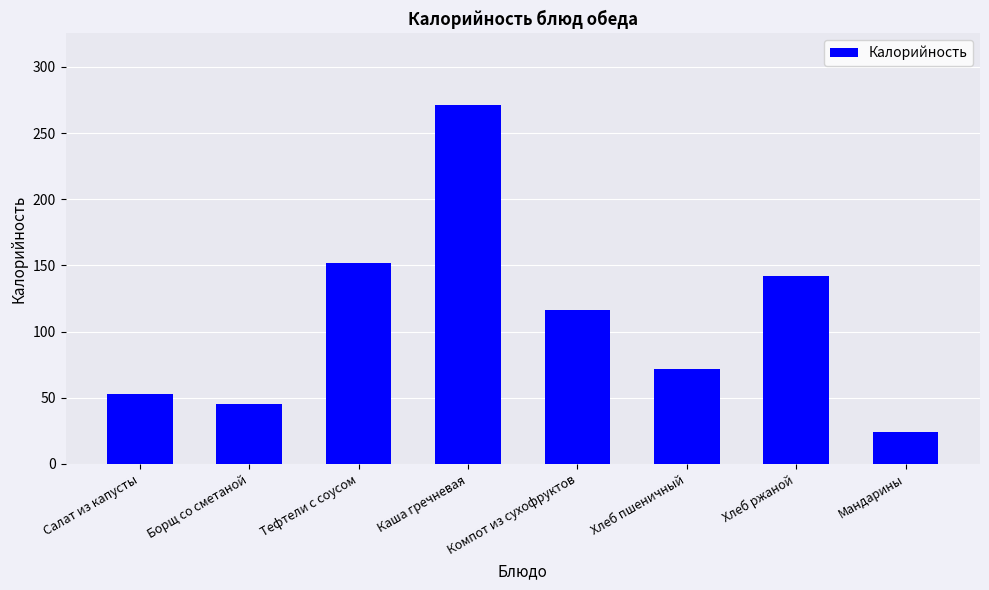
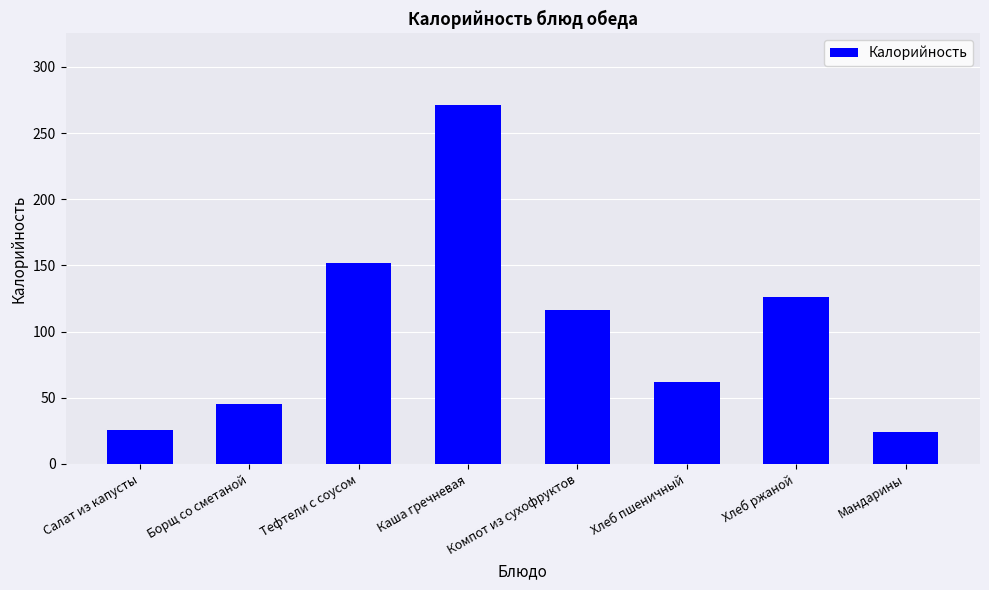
Салат из капусты: 53 -> 26
Хлеб пшеничный: 72 -> 62
Хлеб ржаной: 142 -> 126
